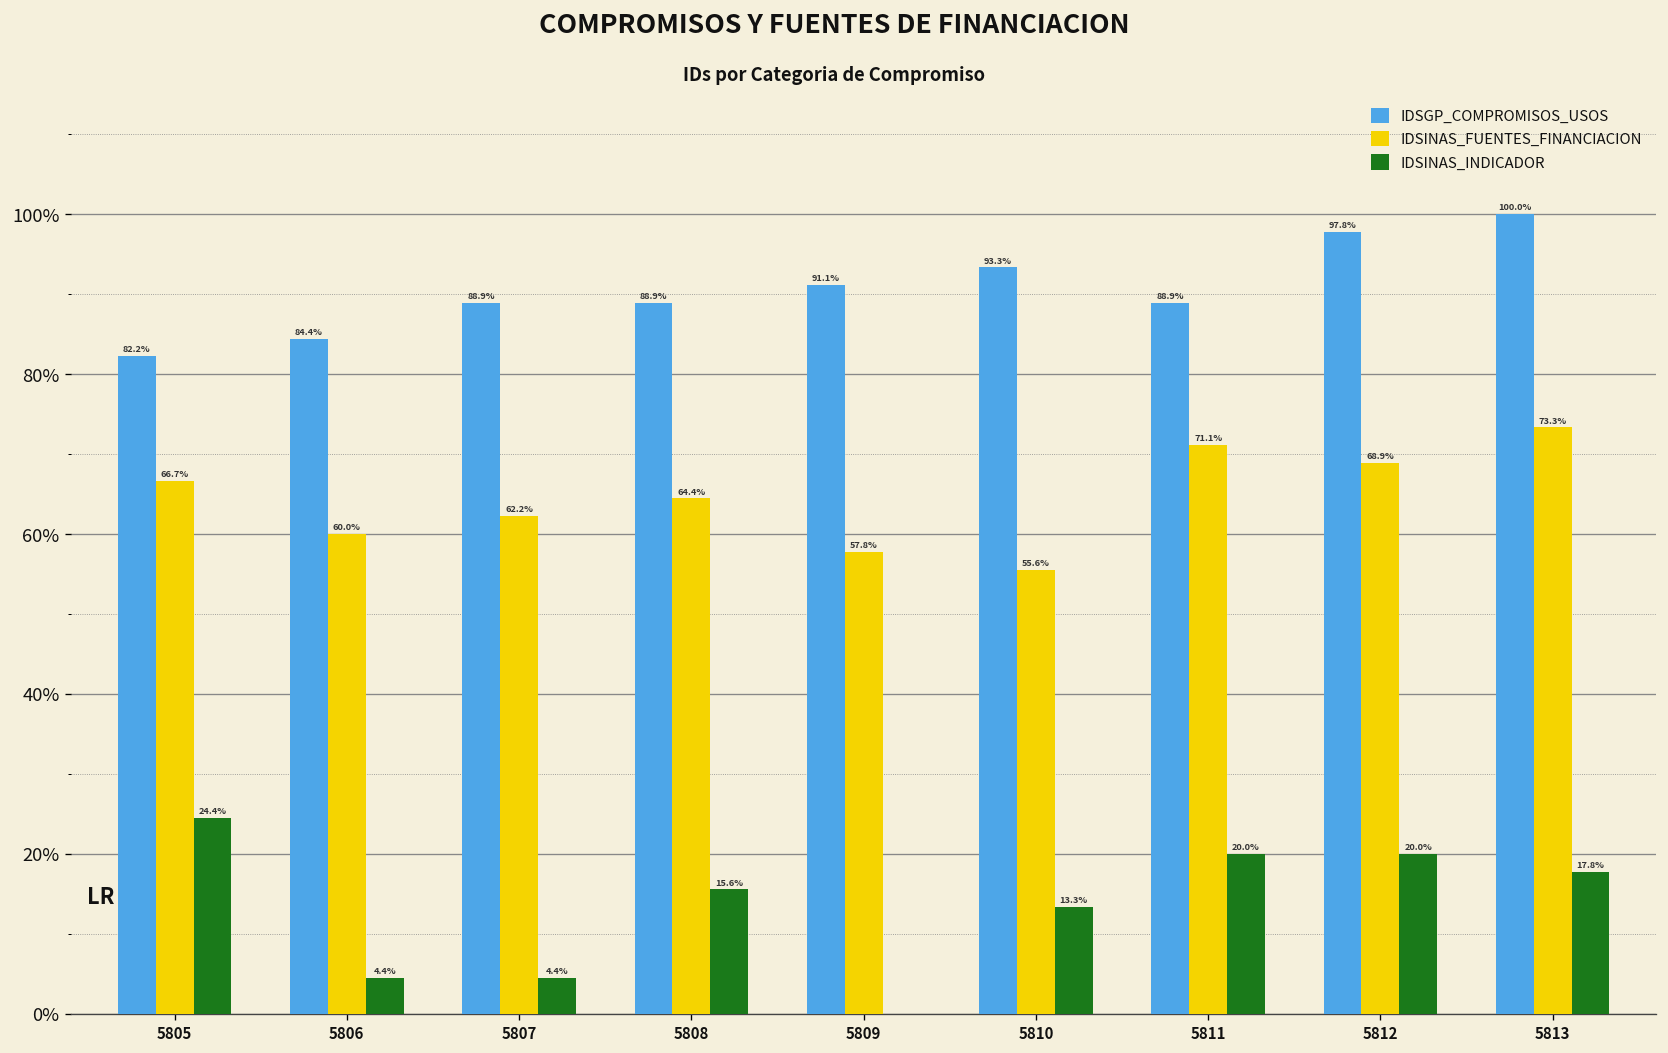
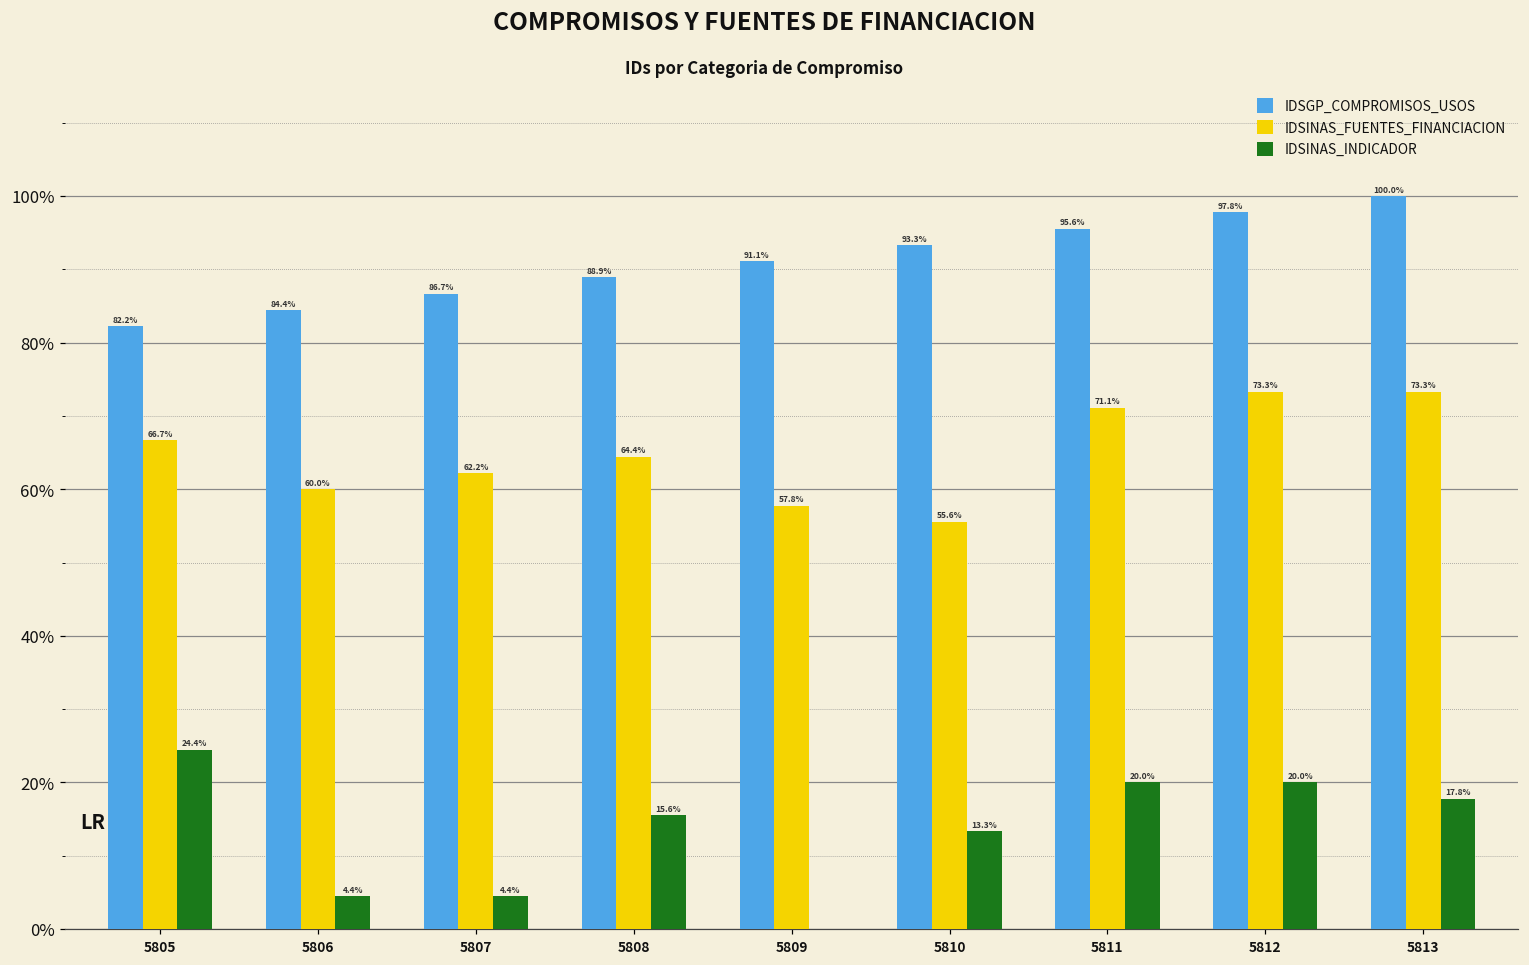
IDSGP_COMPROMISOS_USOS, 5807: 88.9% -> 86.7%
IDSGP_COMPROMISOS_USOS, 5811: 88.9% -> 95.6%
IDSINAS_FUENTES_FINANCIACION, 5812: 68.9% -> 73.3%
